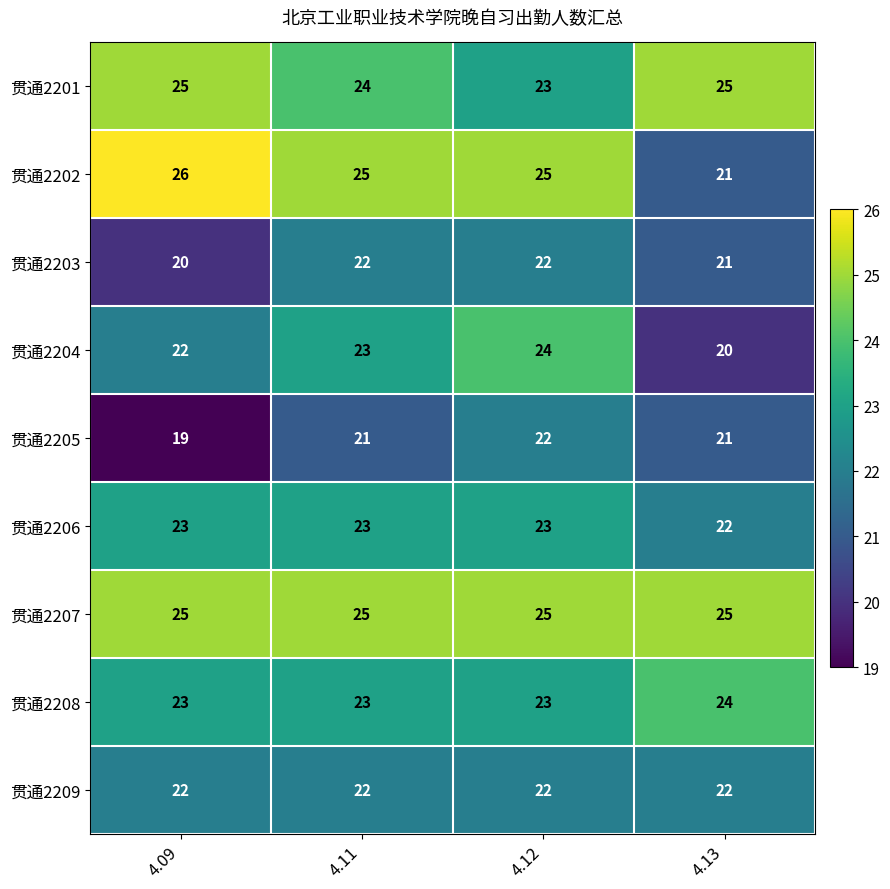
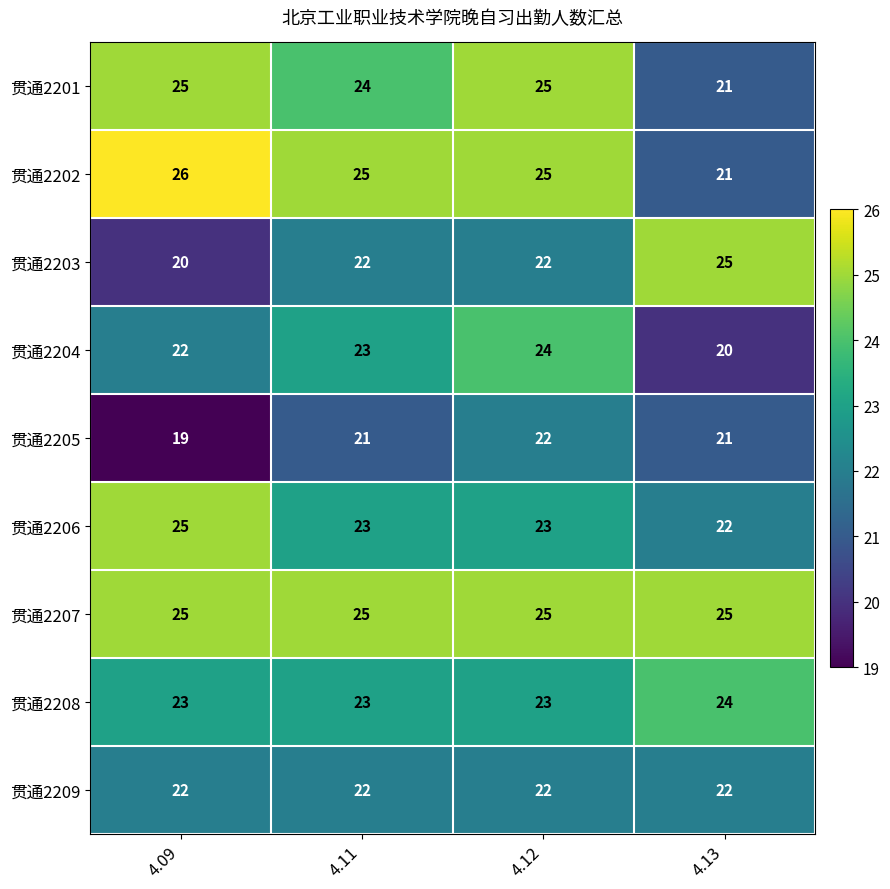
贯通2201, 4.12: 23 -> 25
贯通2201, 4.13: 25 -> 21
贯通2203, 4.13: 21 -> 25
贯通2206, 4.09: 23 -> 25
